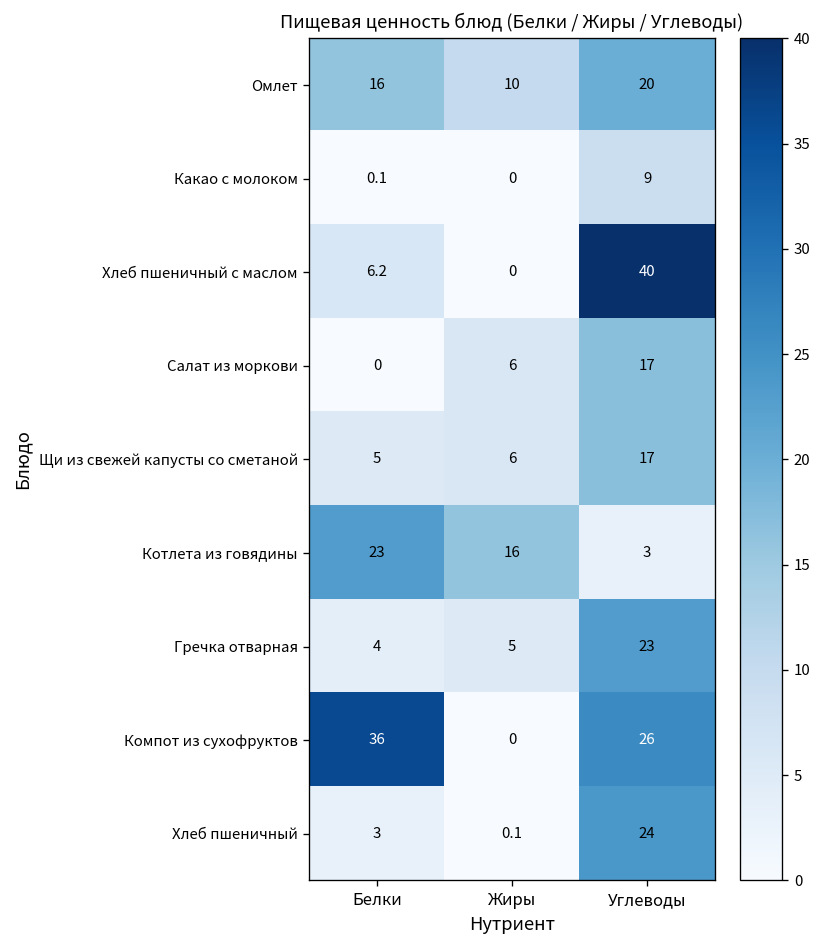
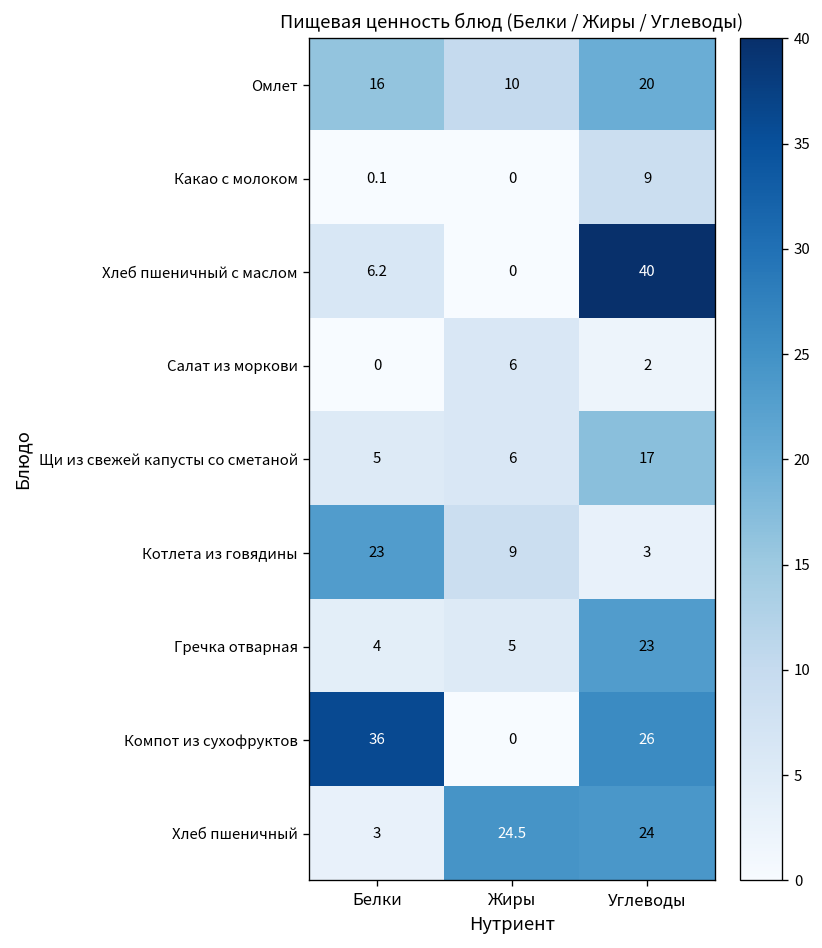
Салат из моркови, Углеводы: 17 -> 2
Котлета из говядины, Жиры: 16 -> 9
Хлеб пшеничный, Жиры: 0.1 -> 24.5
